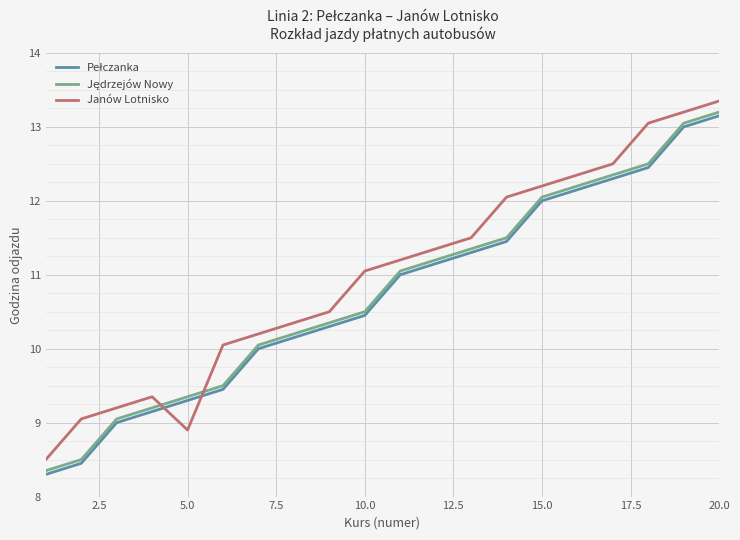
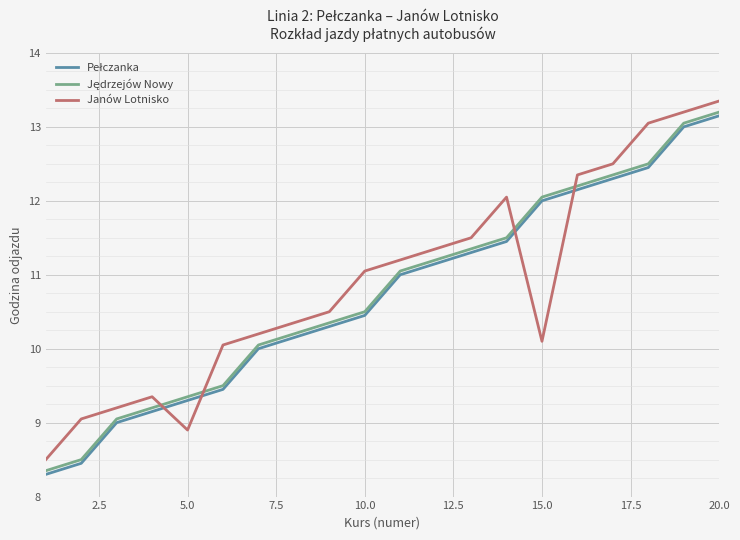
Janów Lotnisko, 15.0: 12.2 -> 10.1
